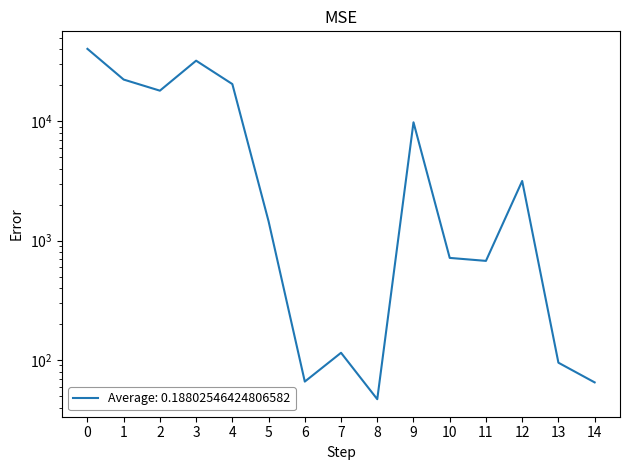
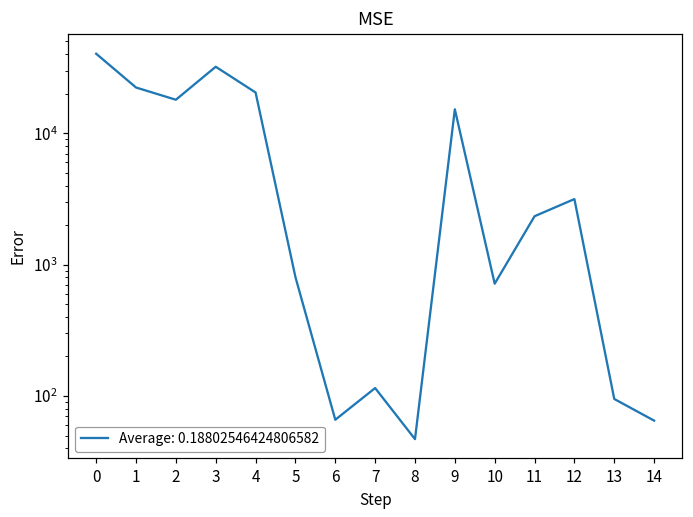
5: 1500 -> 800
9: 10000 -> 15000
11: 700 -> 2300
